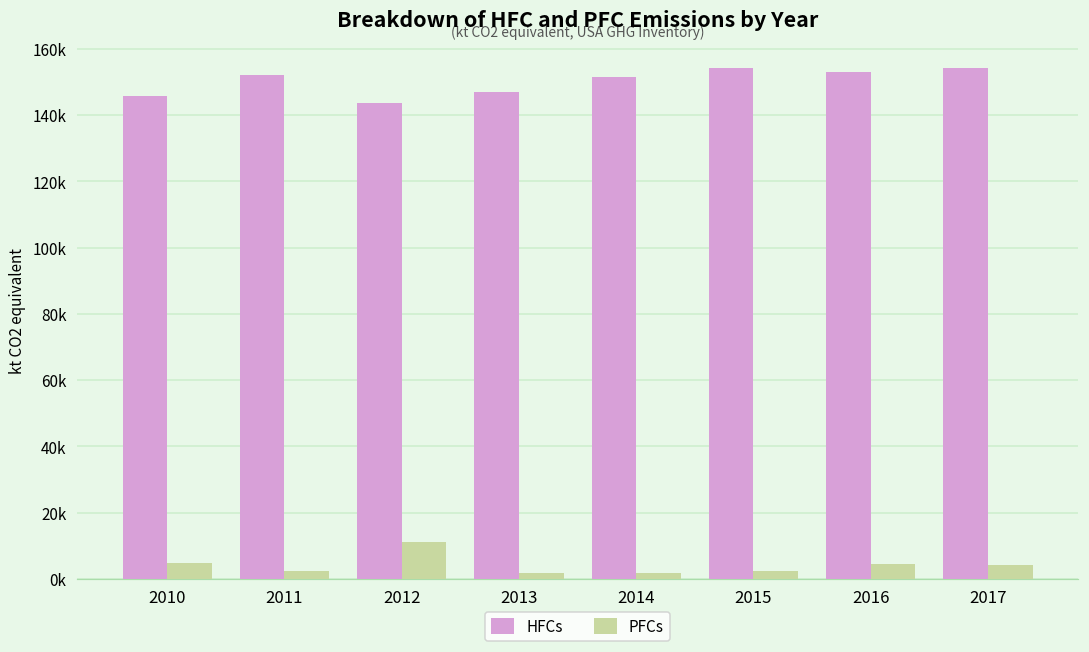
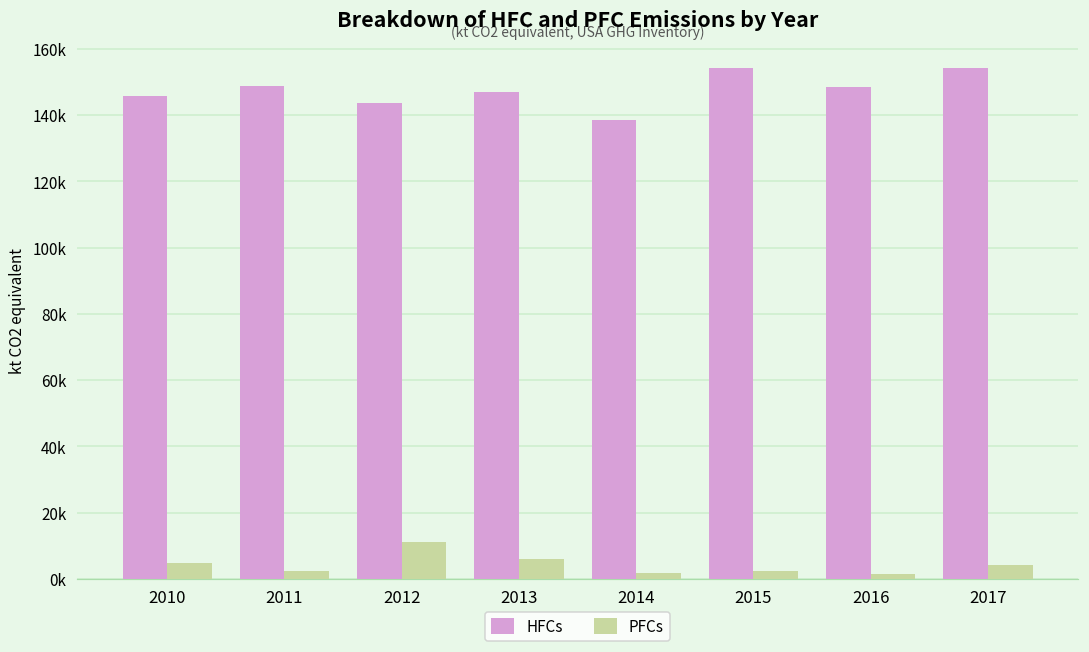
HFCs, 2011: 152000 -> 149000
PFCs, 2013: 2000 -> 6000
HFCs, 2014: 152000 -> 139000
HFCs, 2016: 153000 -> 148000
PFCs, 2016: 4000 -> 1000
